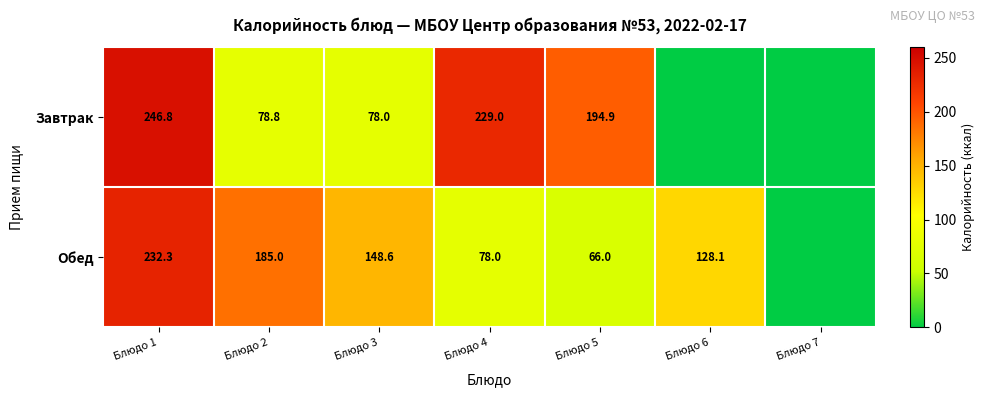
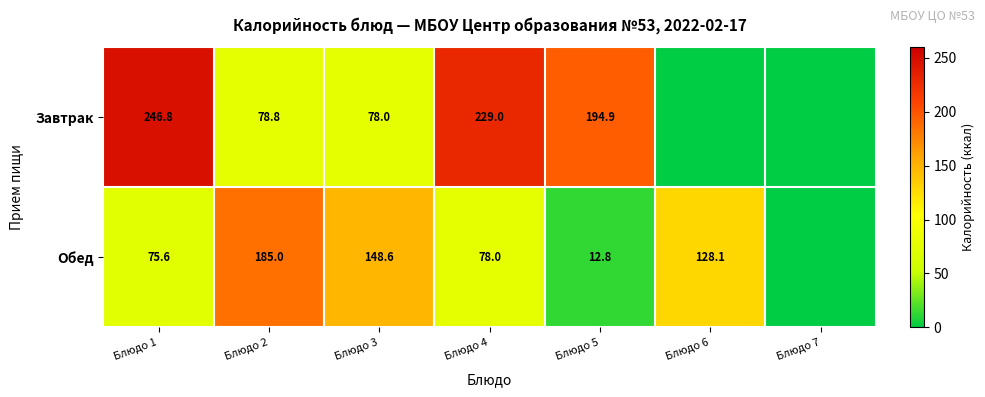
Обед, Блюдо 1: 232.3 -> 75.6
Обед, Блюдо 5: 66.0 -> 12.8
